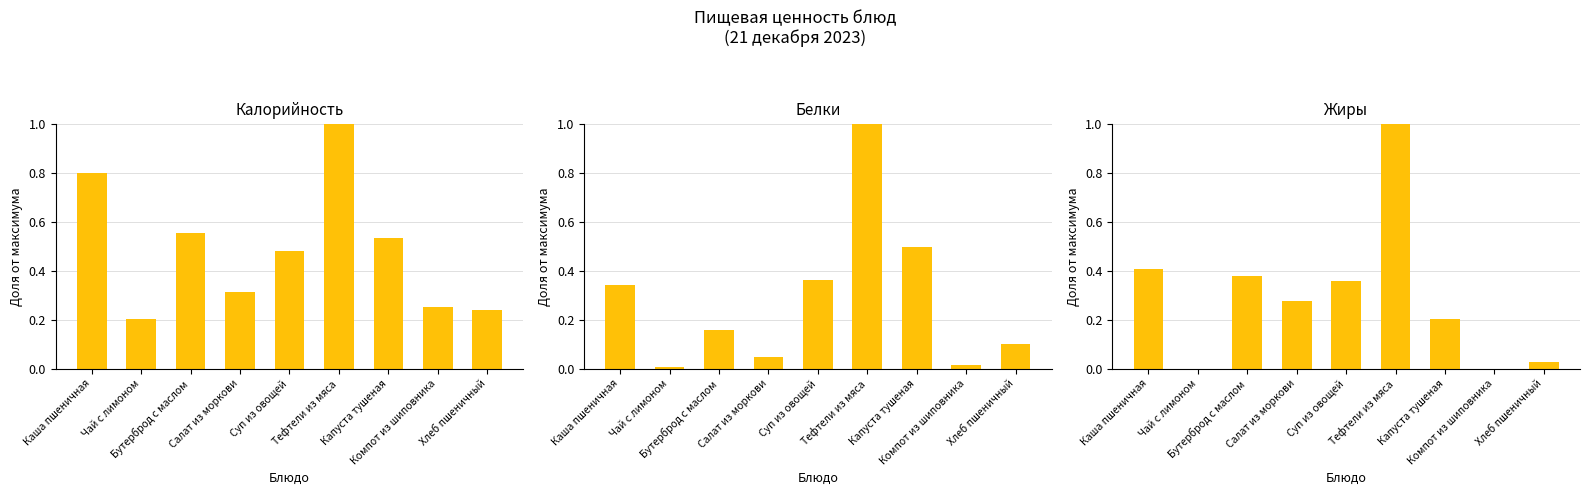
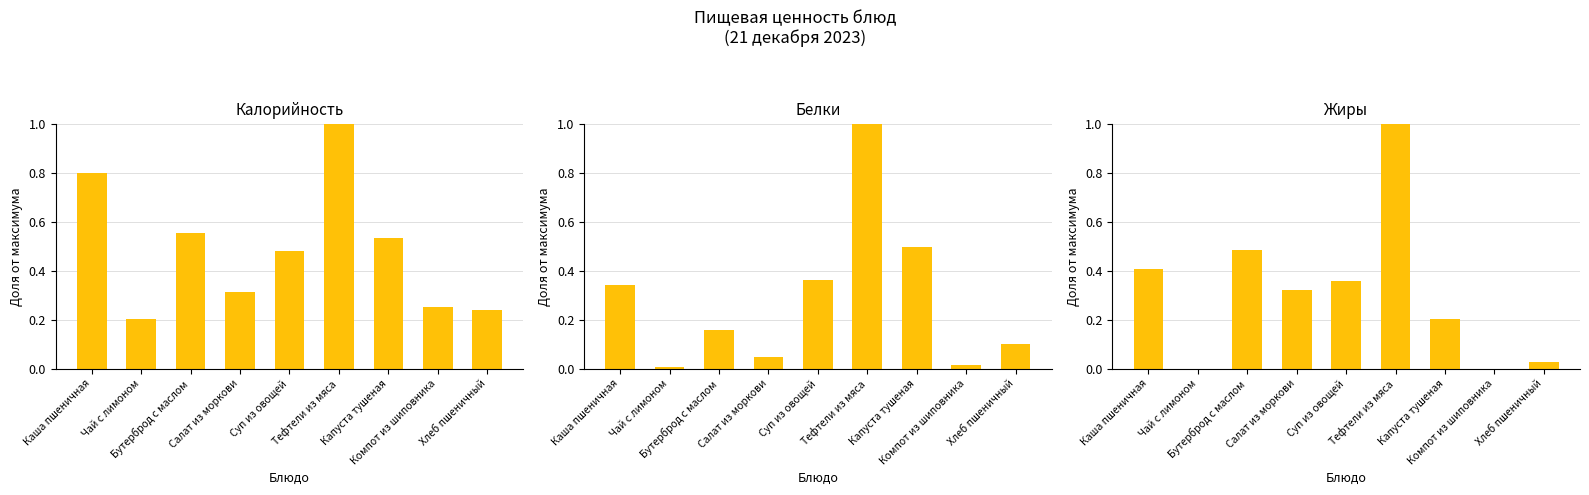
Жиры, Бутерброд с маслом: 0.38 -> 0.48
Жиры, Салат из моркови: 0.27 -> 0.32
